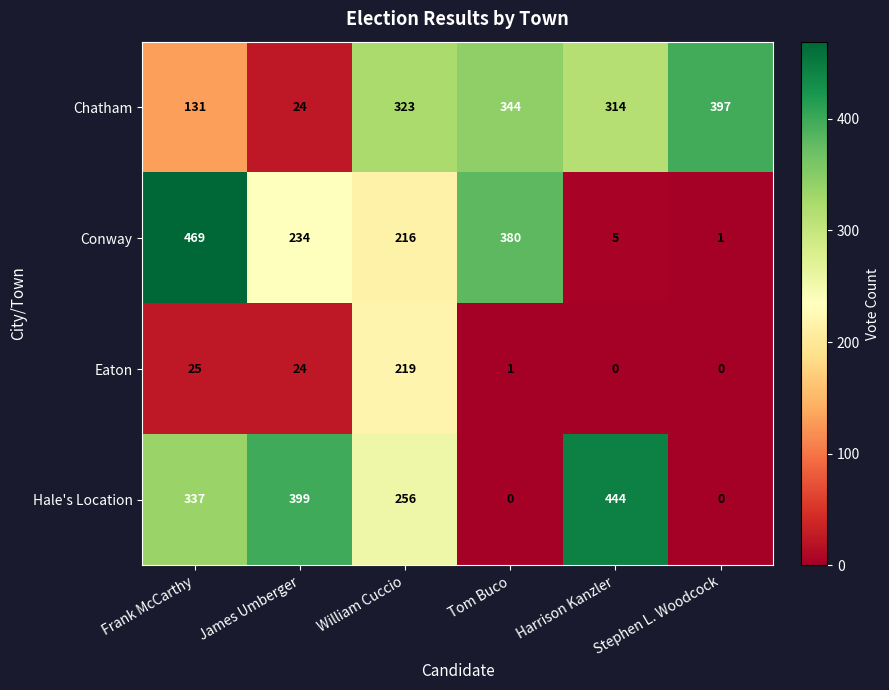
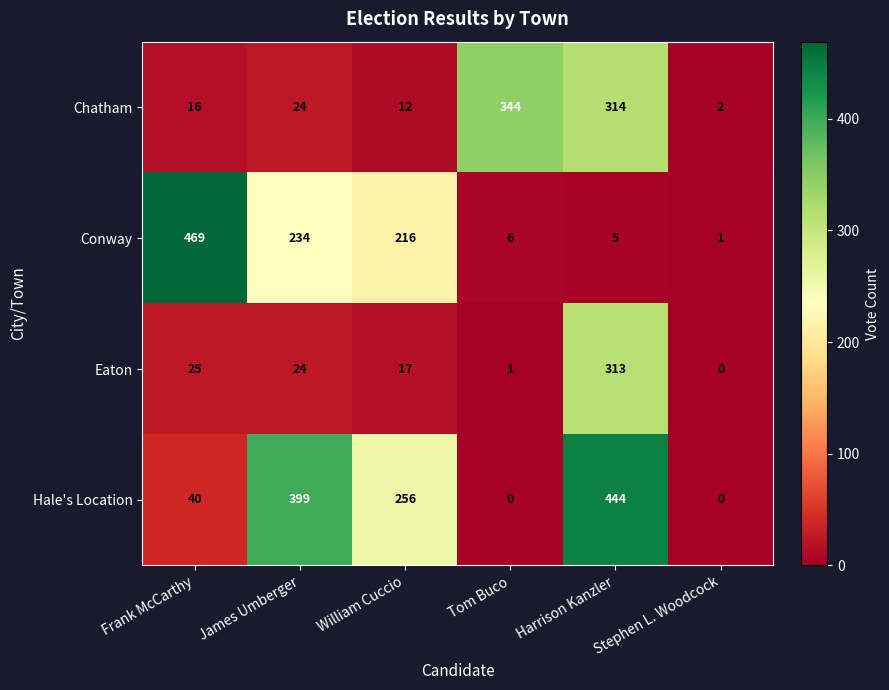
Chatham, Frank McCarthy: 131 -> 16
Chatham, William Cuccio: 323 -> 12
Chatham, Stephen L. Woodcock: 397 -> 2
Conway, Tom Buco: 380 -> 6
Eaton, William Cuccio: 219 -> 17
Eaton, Harrison Kanzler: 0 -> 313
Hale's Location, Frank McCarthy: 337 -> 40
